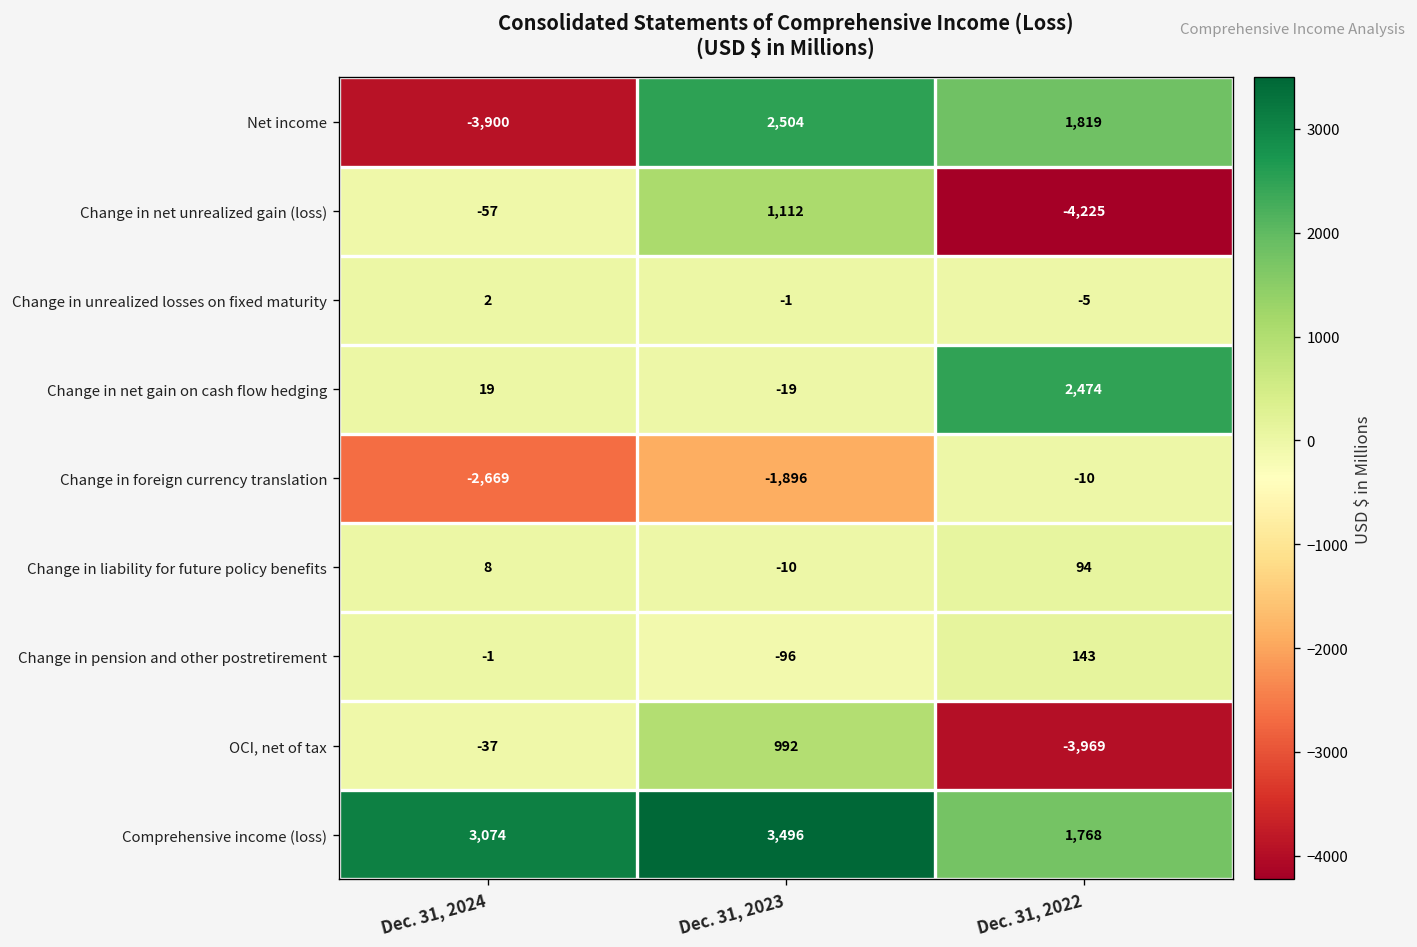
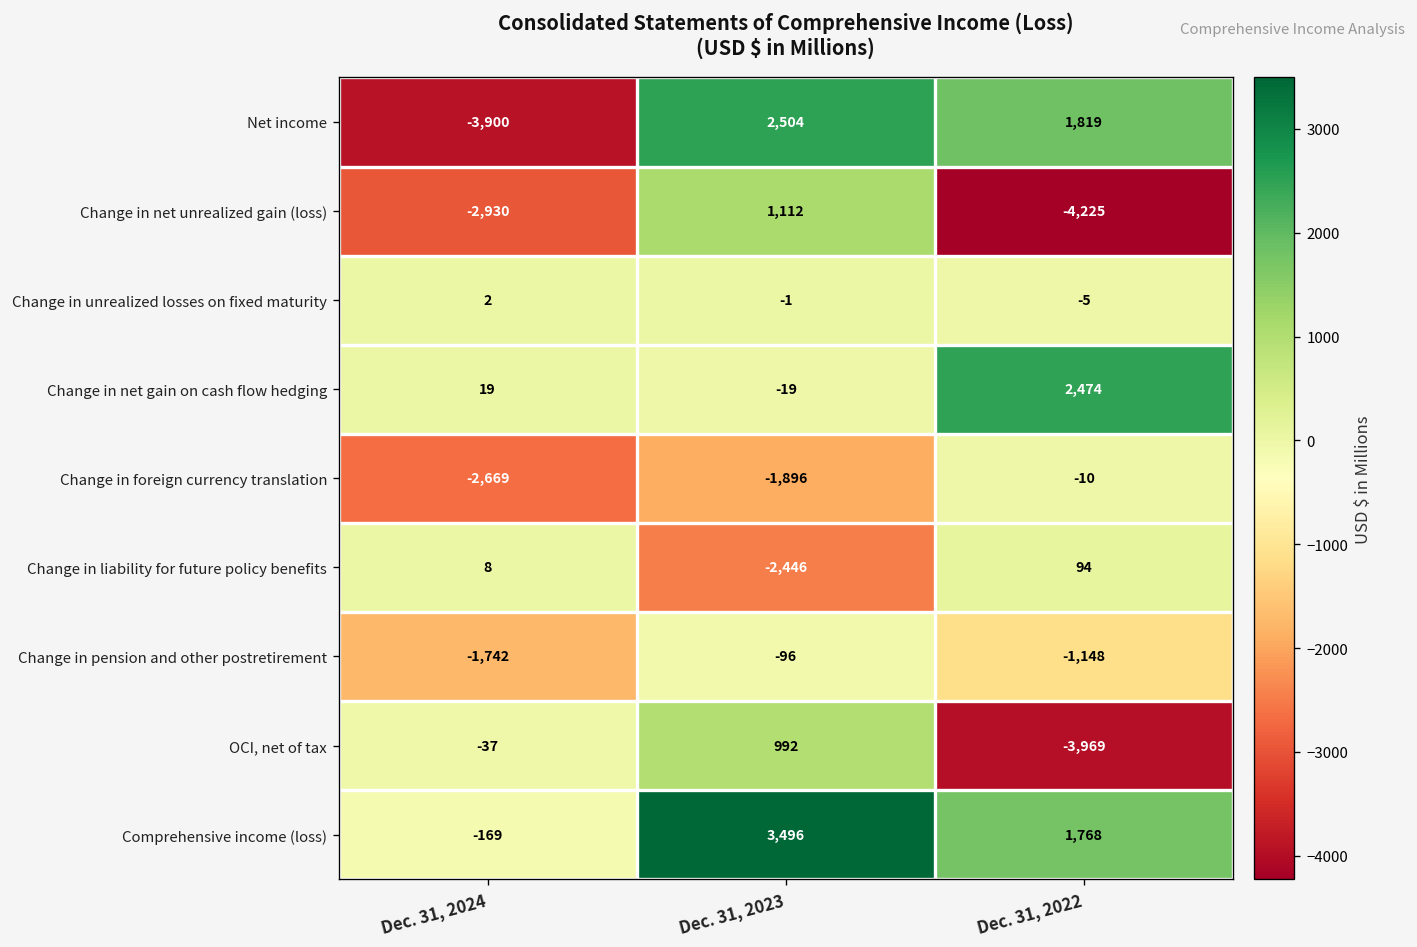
Change in net unrealized gain (loss), Dec. 31, 2024: -57 -> -2,930
Change in liability for future policy benefits, Dec. 31, 2023: -10 -> -2,446
Change in pension and other postretirement, Dec. 31, 2024: -1 -> -1,742
Change in pension and other postretirement, Dec. 31, 2022: 143 -> -1,148
Comprehensive income (loss), Dec. 31, 2024: 3,074 -> -169
